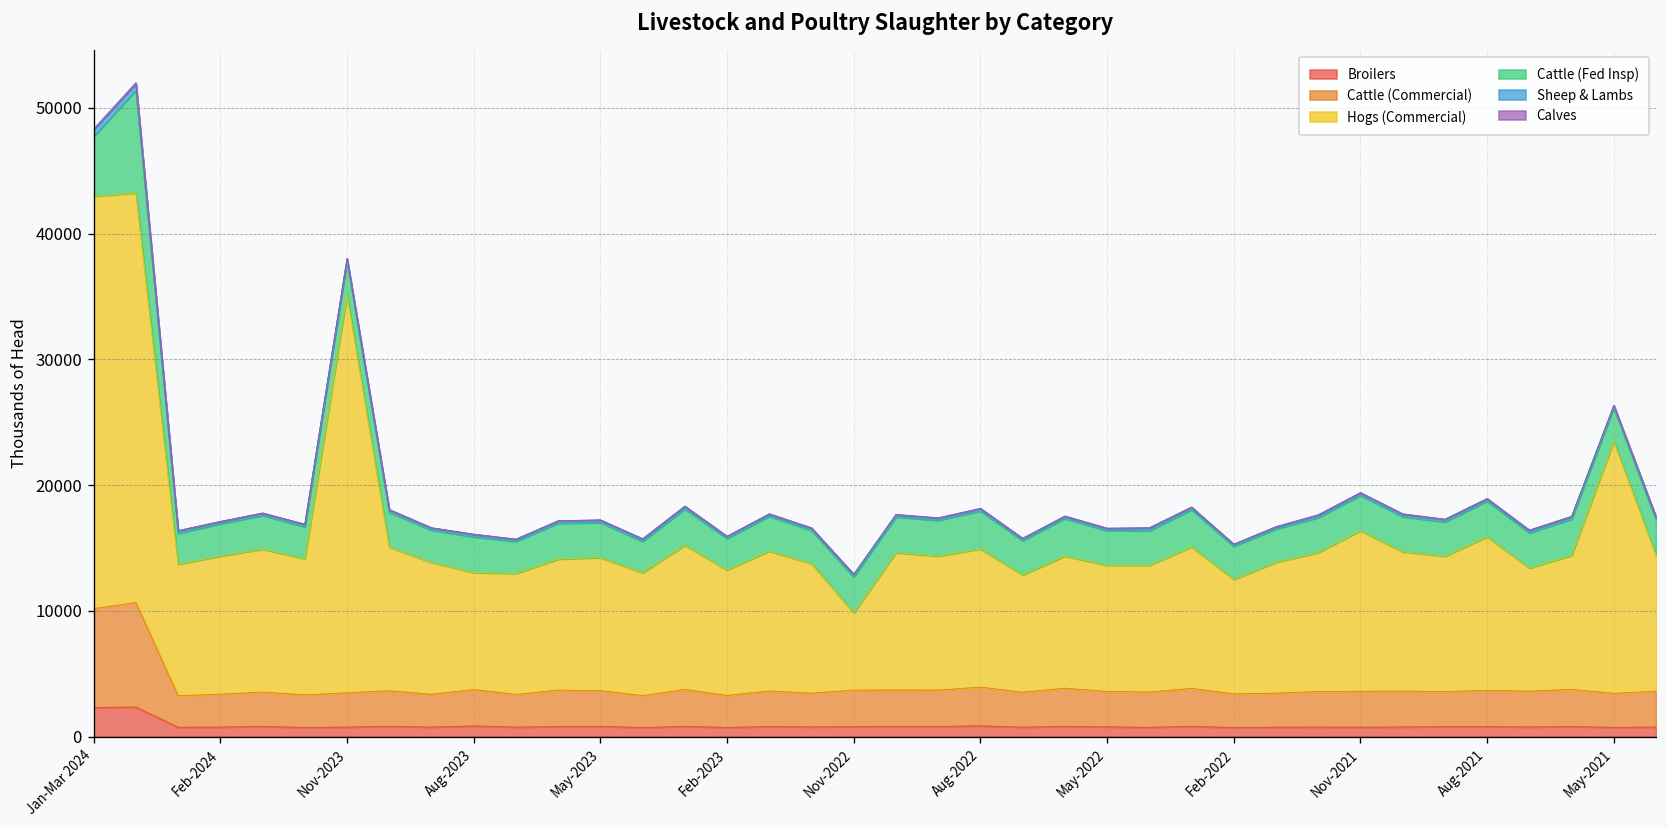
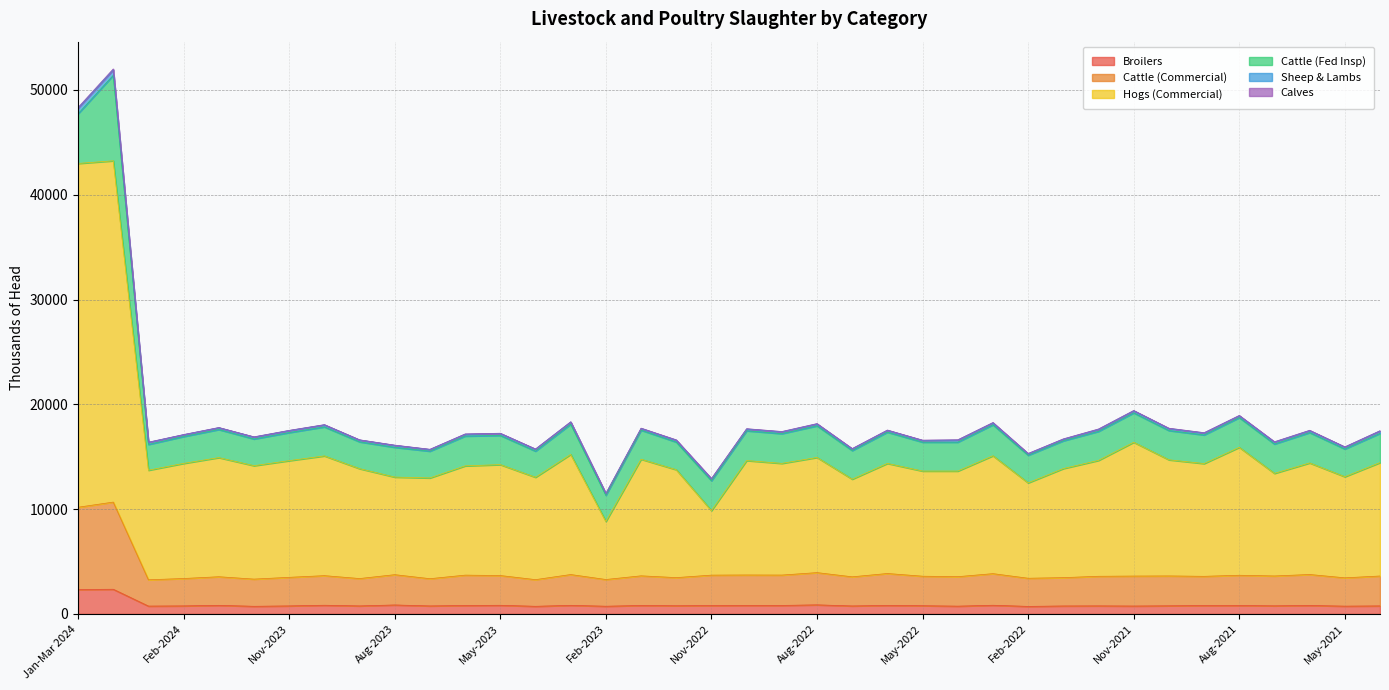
Hogs (Commercial), Nov-2023: 31700 -> 11100
Hogs (Commercial), Feb-2023: 10000 -> 5500
Hogs (Commercial), May-2021: 20100 -> 9600
